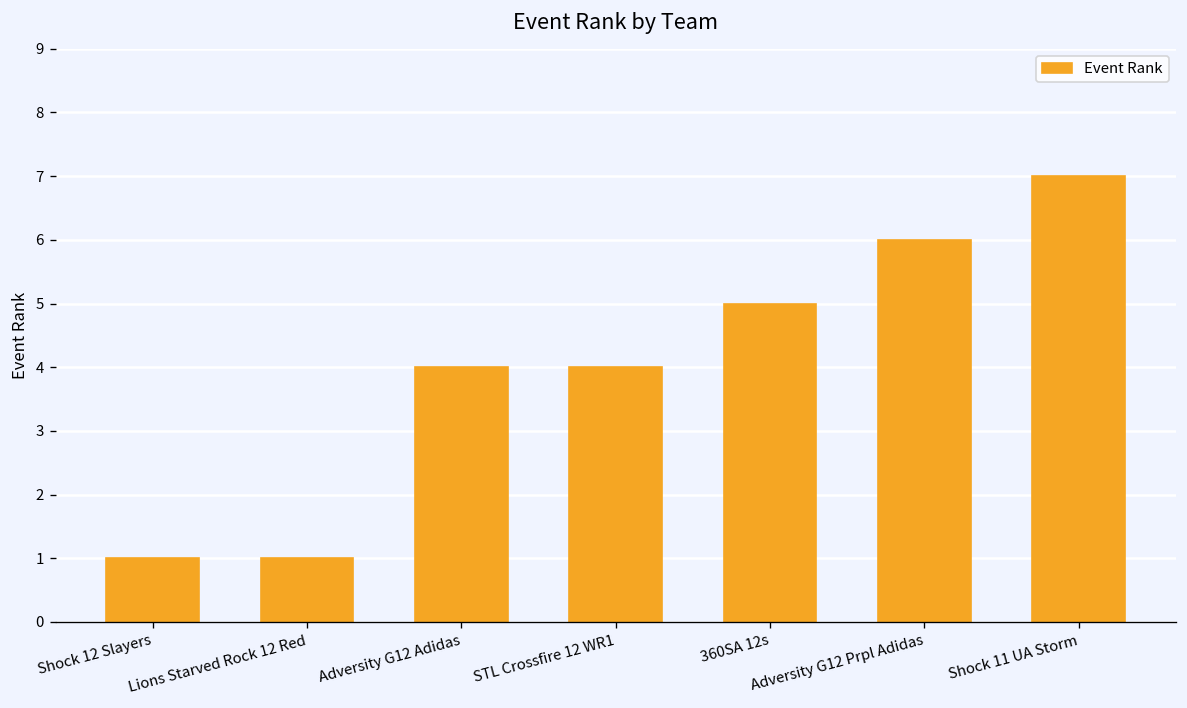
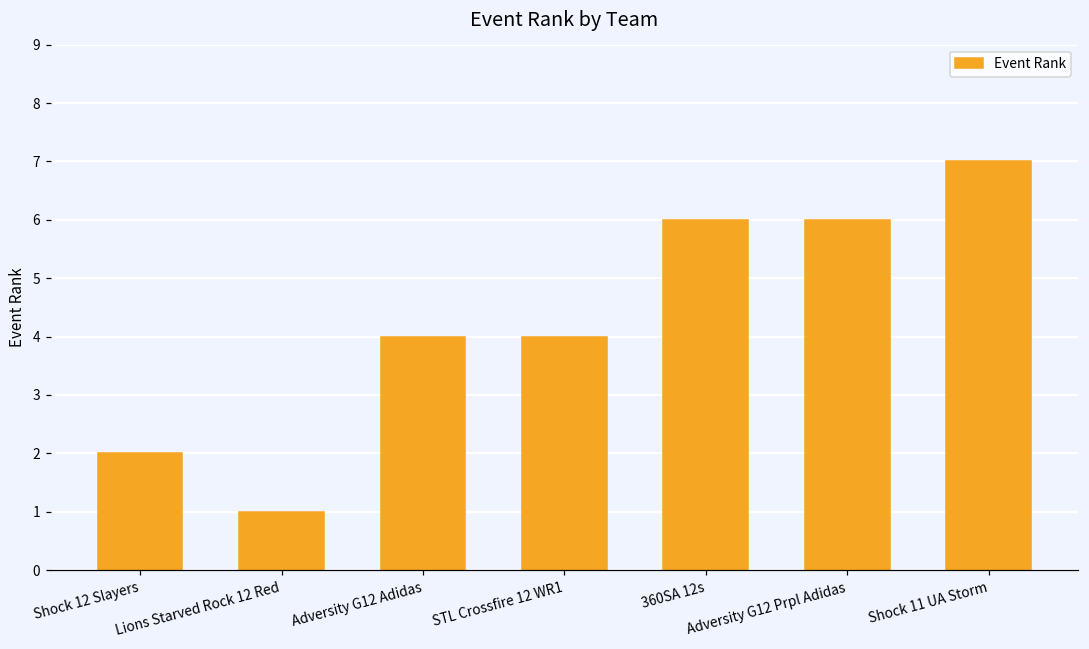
Shock 12 Slayers: 1 -> 2
360SA 12s: 5 -> 6
